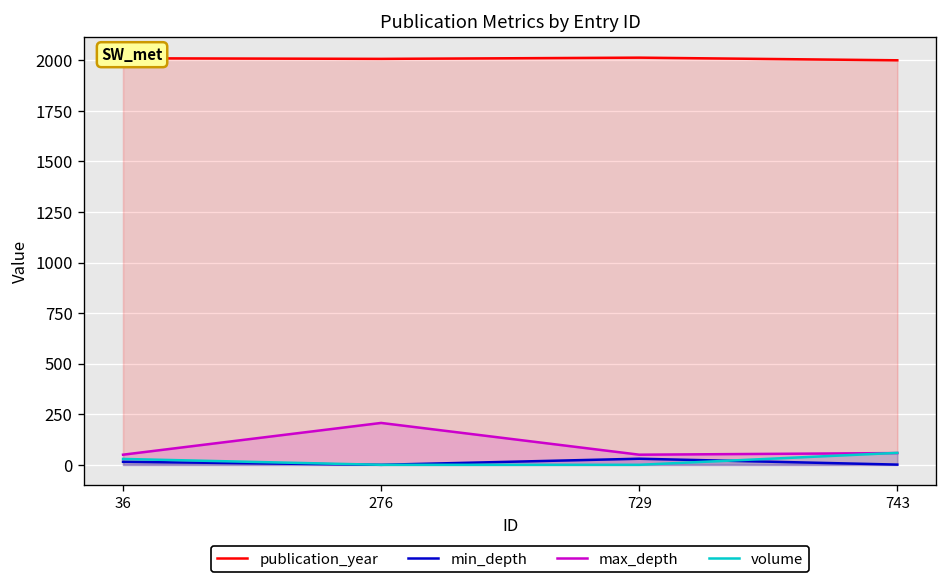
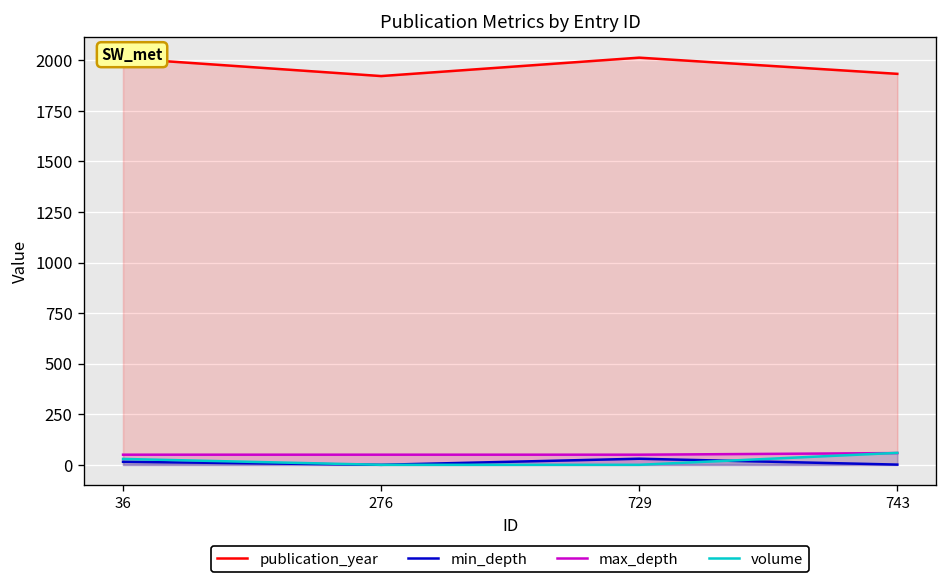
publication_year, 276: 2010 -> 1920
max_depth, 276: 210 -> 50
publication_year, 743: 2000 -> 1930
